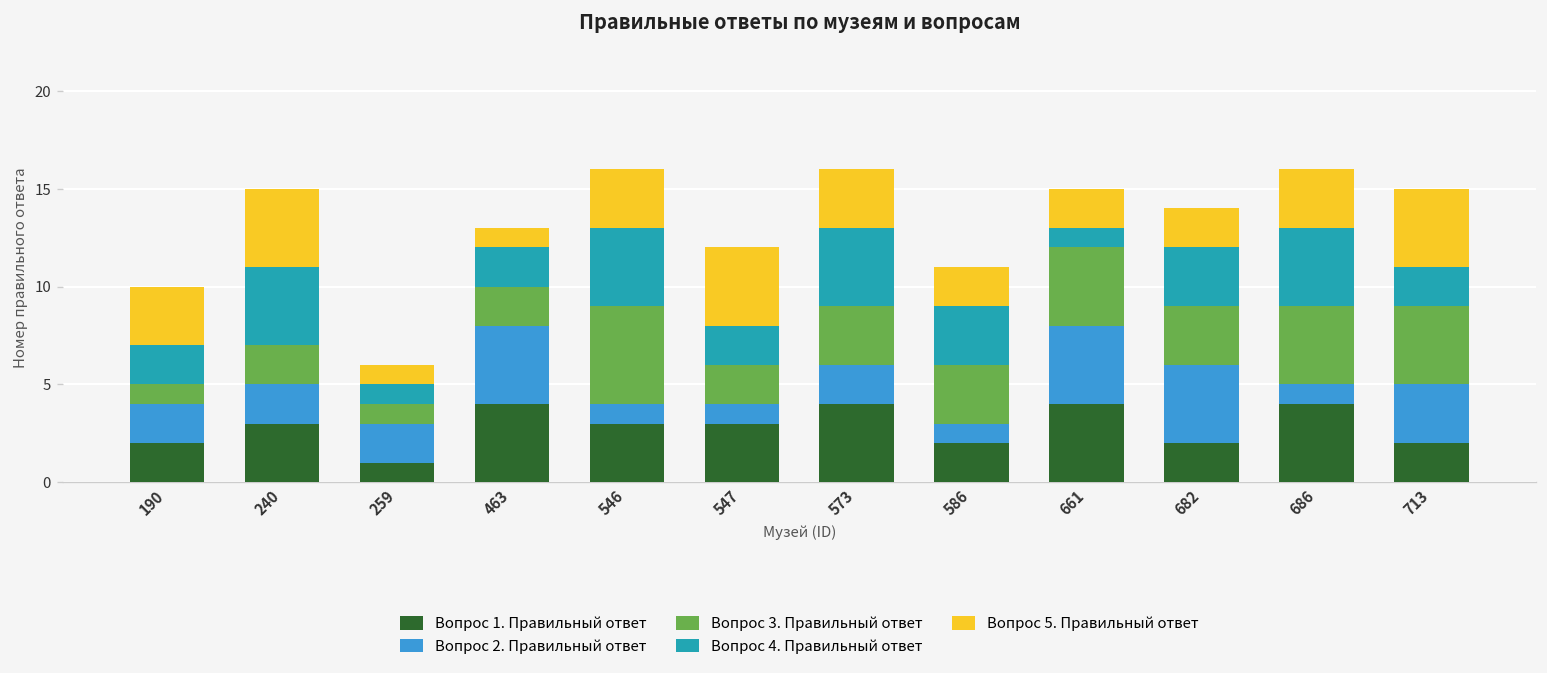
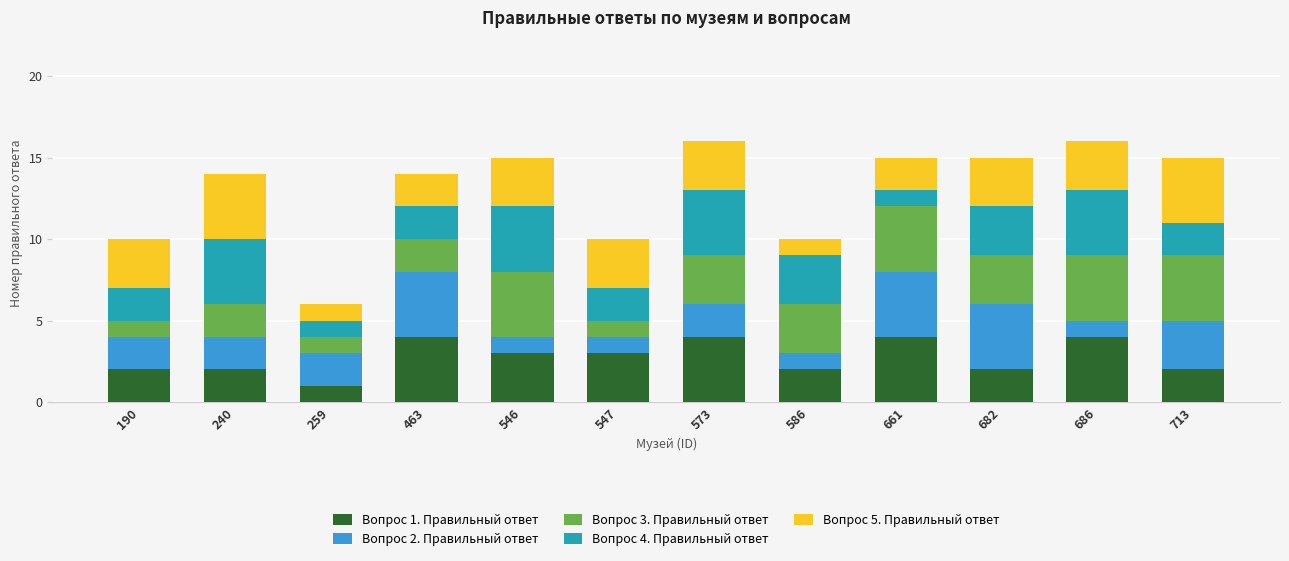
Вопрос 1. Правильный ответ, 240: 3 -> 2
Вопрос 5. Правильный ответ, 463: 1 -> 2
Вопрос 3. Правильный ответ, 546: 5 -> 4
Вопрос 3. Правильный ответ, 547: 2 -> 1
Вопрос 5. Правильный ответ, 547: 4 -> 3
Вопрос 5. Правильный ответ, 586: 2 -> 1
Вопрос 5. Правильный ответ, 682: 2 -> 3
